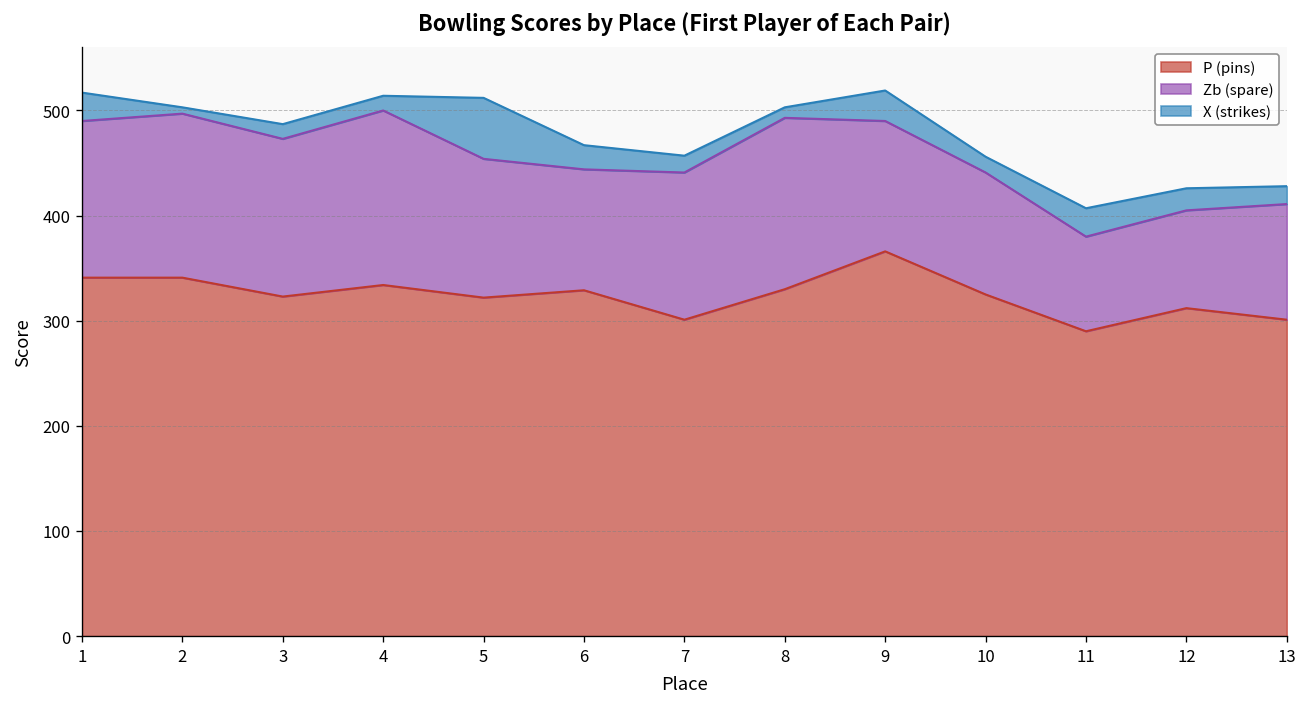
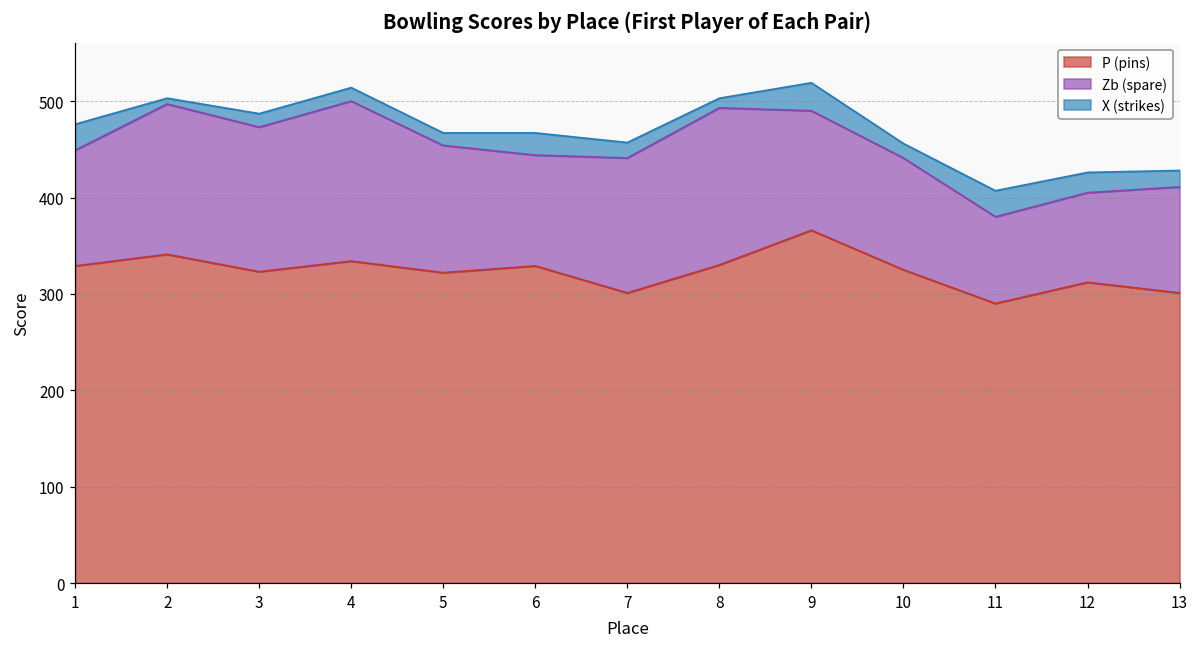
P (pins), 1: 340 -> 330
Zb (spare), 1: 150 -> 120
X (strikes), 5: 60 -> 10
